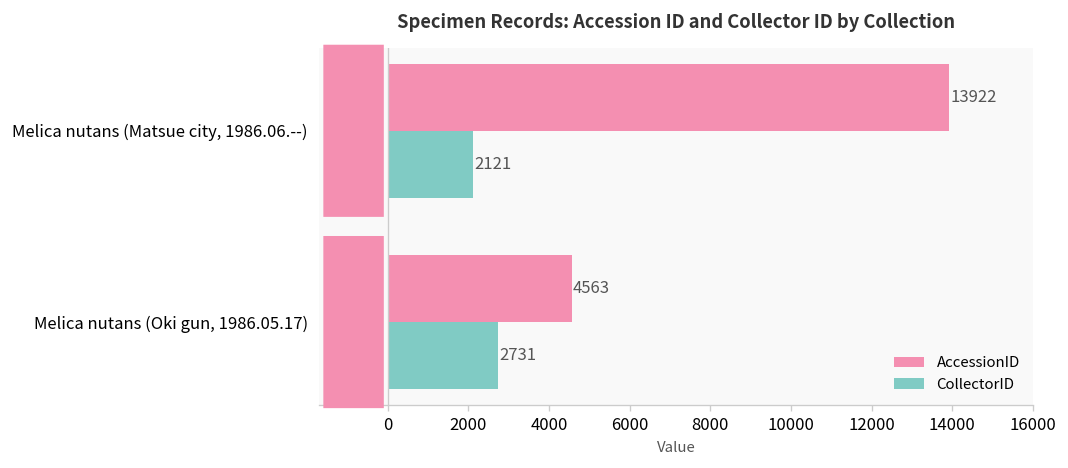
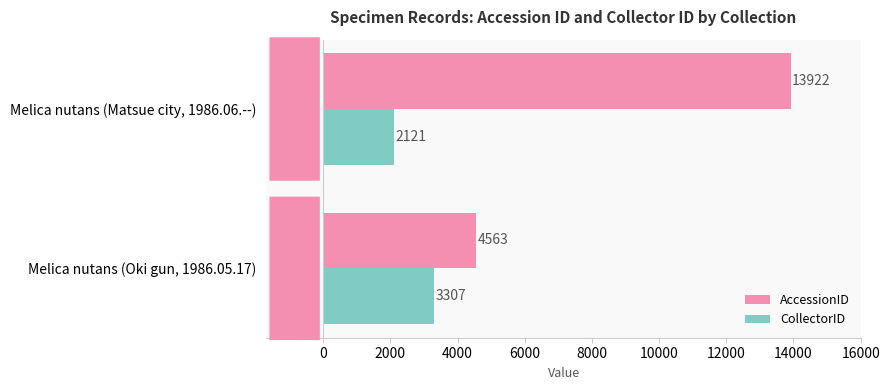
CollectorID, Melica nutans (Oki gun, 1986.05.17): 2731 -> 3307
